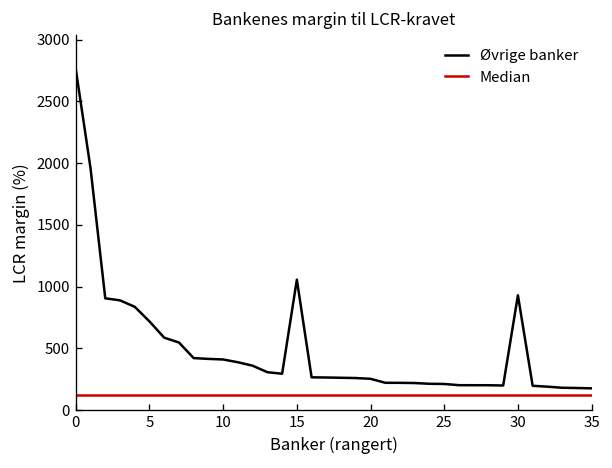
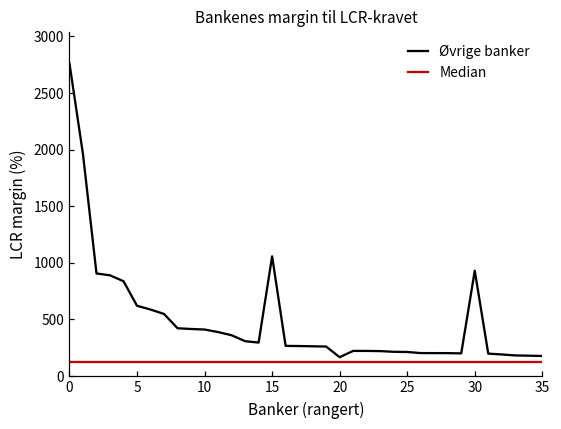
Øvrige banker, 5: 720 -> 620
Øvrige banker, 20: 250 -> 170
